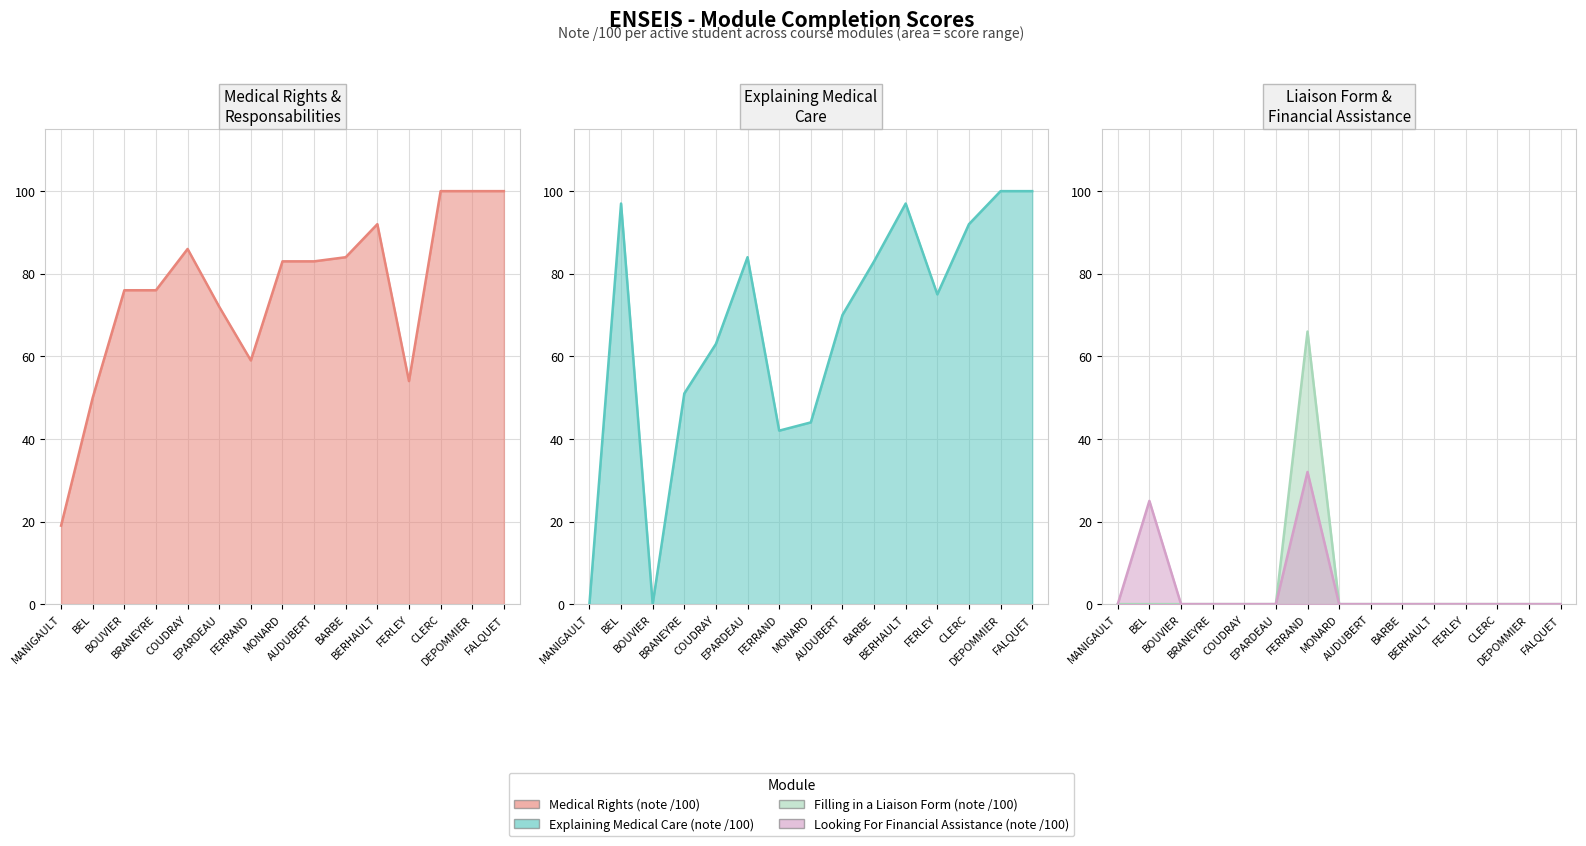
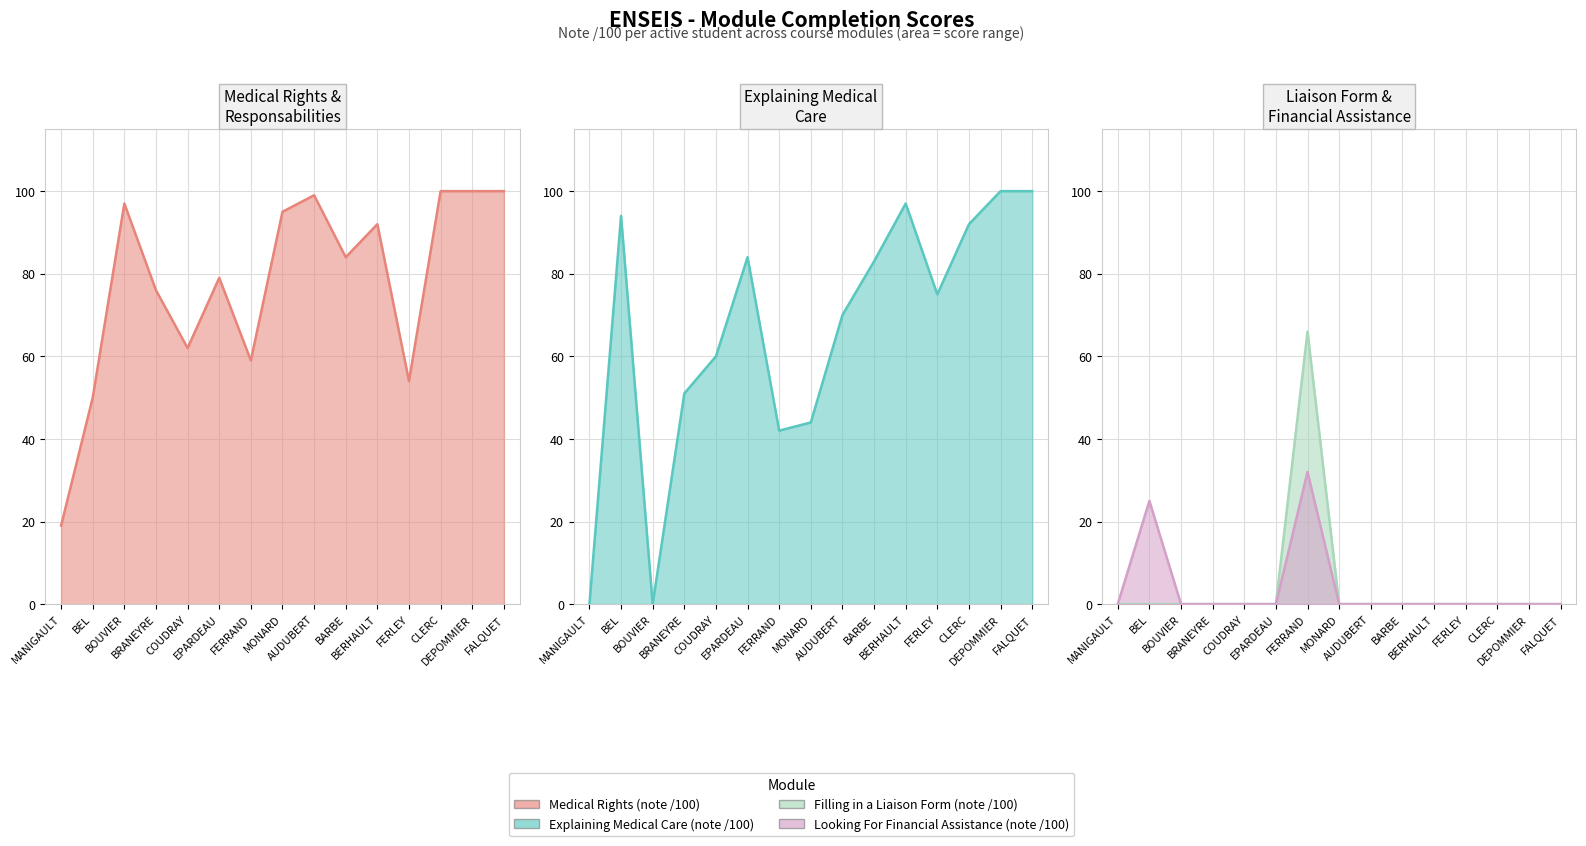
Medical Rights & Responsabilities, BOUVIER: 76 -> 97
Medical Rights & Responsabilities, COUDRAY: 86 -> 62
Medical Rights & Responsabilities, EPARDEAU: 72 -> 79
Medical Rights & Responsabilities, MONARD: 83 -> 95
Medical Rights & Responsabilities, AUDUBERT: 83 -> 99
Explaining Medical Care, BEL: 97 -> 94
Explaining Medical Care, COUDRAY: 63 -> 60
